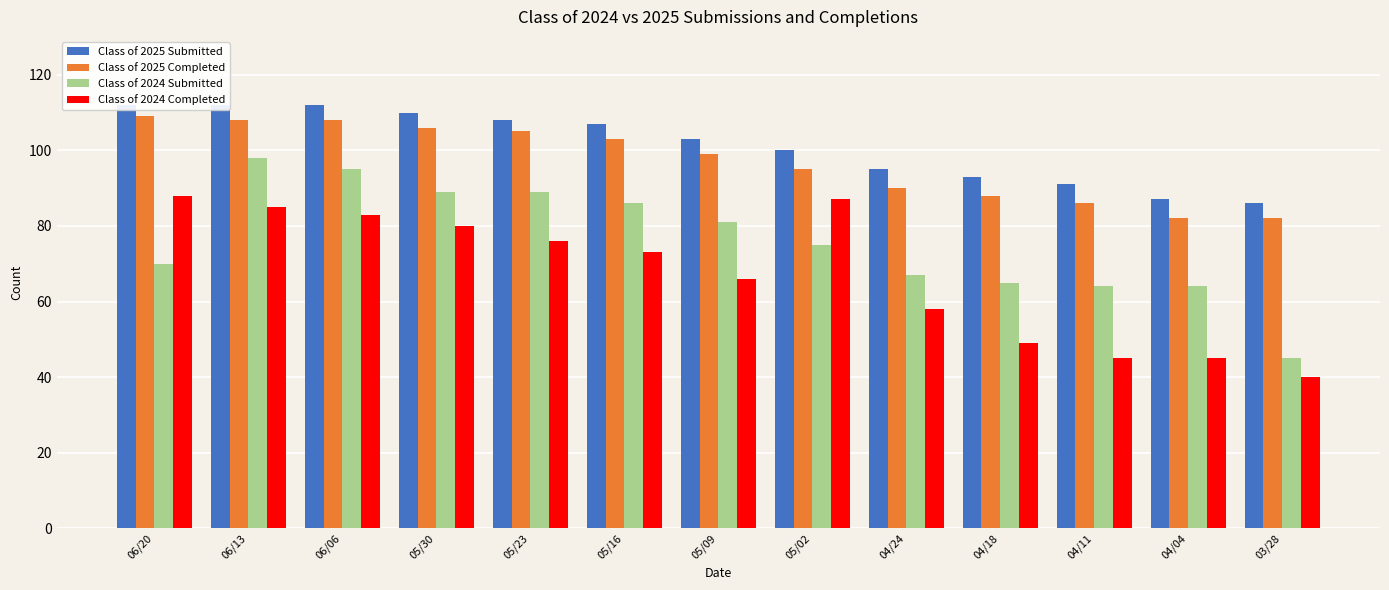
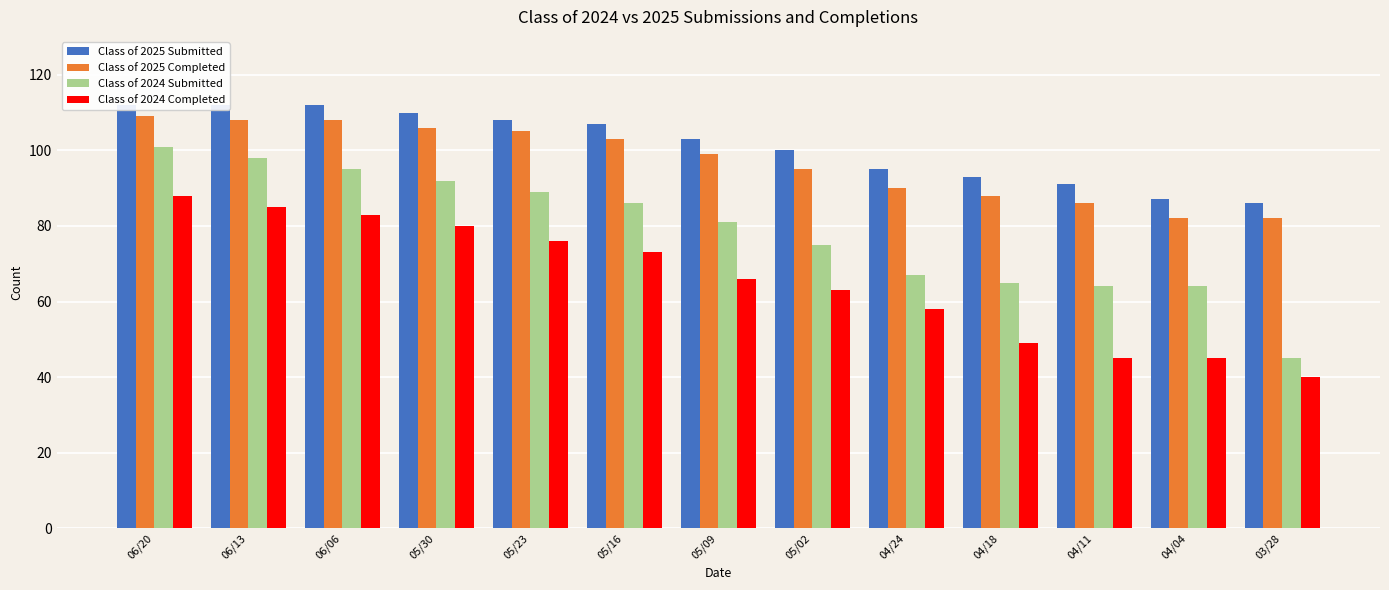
Class of 2024 Submitted, 06/20: 70 -> 101
Class of 2024 Submitted, 05/30: 89 -> 92
Class of 2024 Completed, 05/02: 87 -> 63
